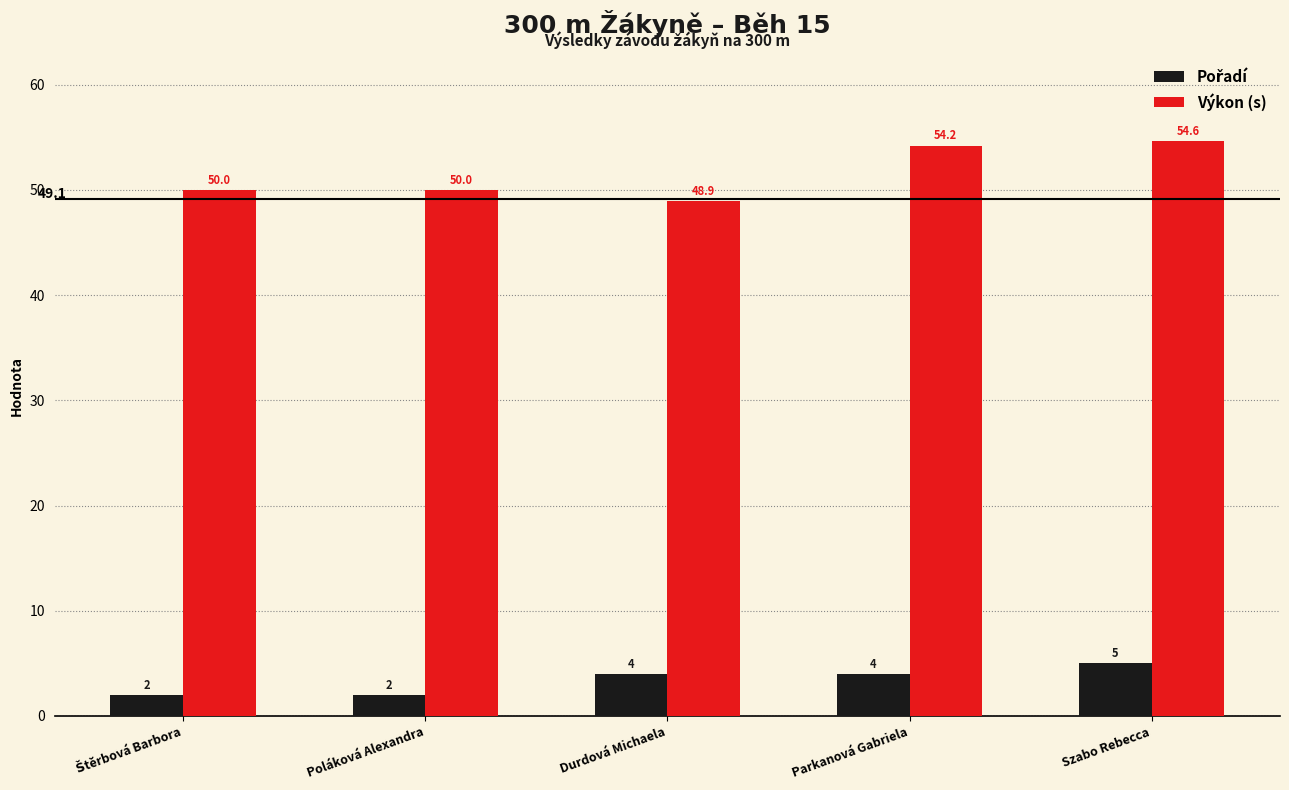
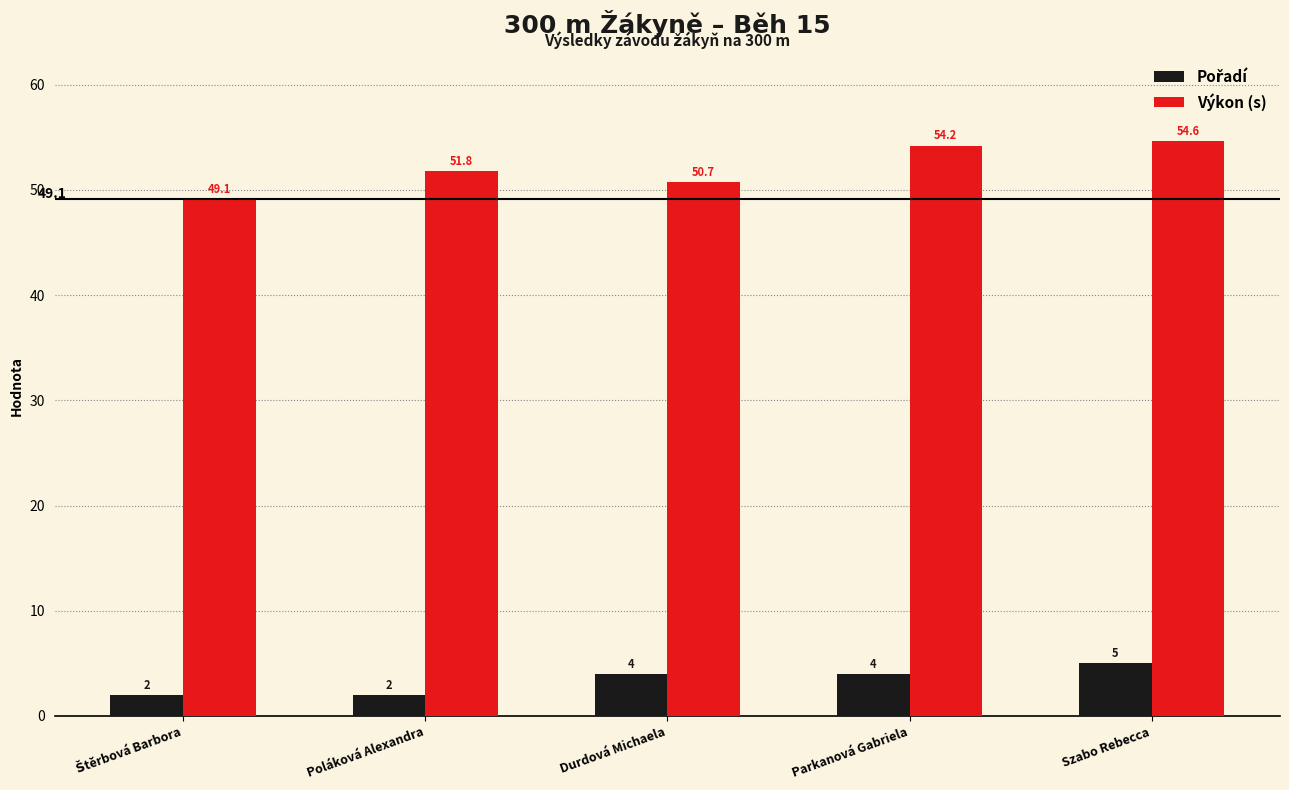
Výkon (s), Štěrbová Barbora: 50.0 -> 49.1
Výkon (s), Poláková Alexandra: 50.0 -> 51.8
Výkon (s), Durdová Michaela: 48.9 -> 50.7
